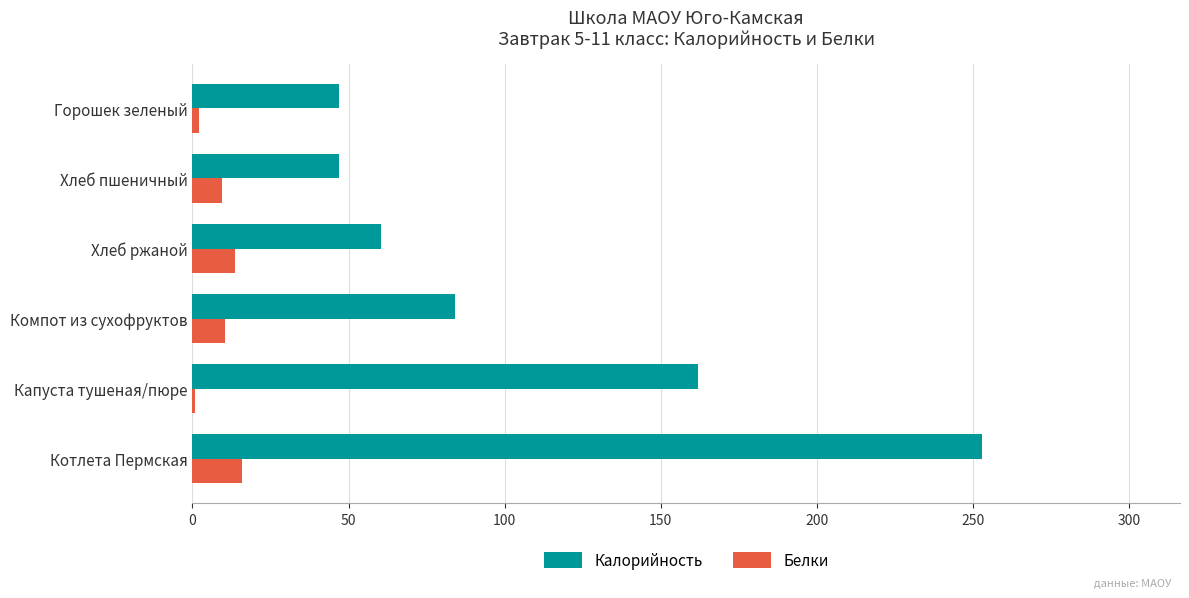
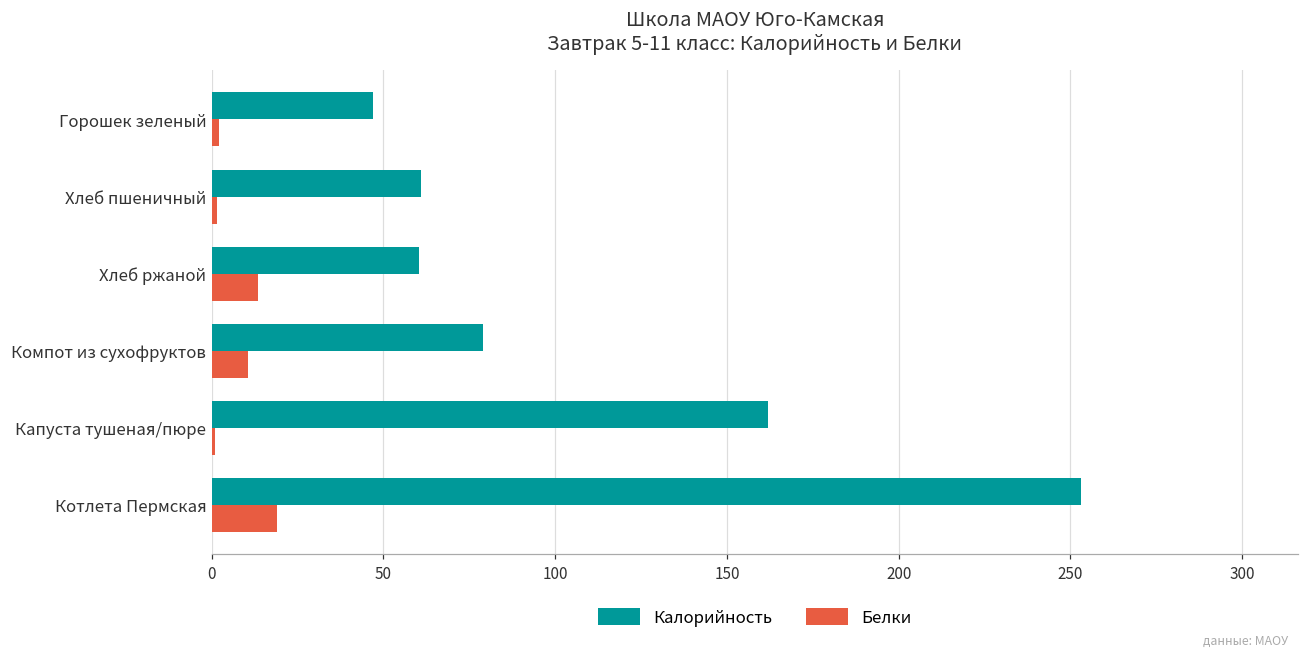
Калорийность, Хлеб пшеничный: 47 -> 61
Белки, Хлеб пшеничный: 9 -> 2
Калорийность, Компот из сухофруктов: 84 -> 79
Белки, Котлета Пермская: 16 -> 19
